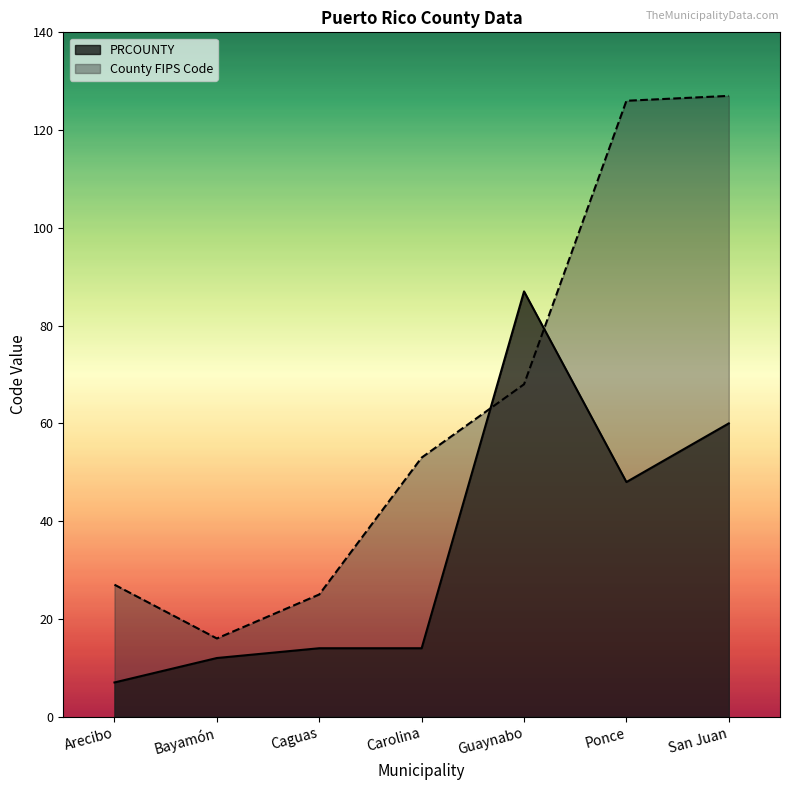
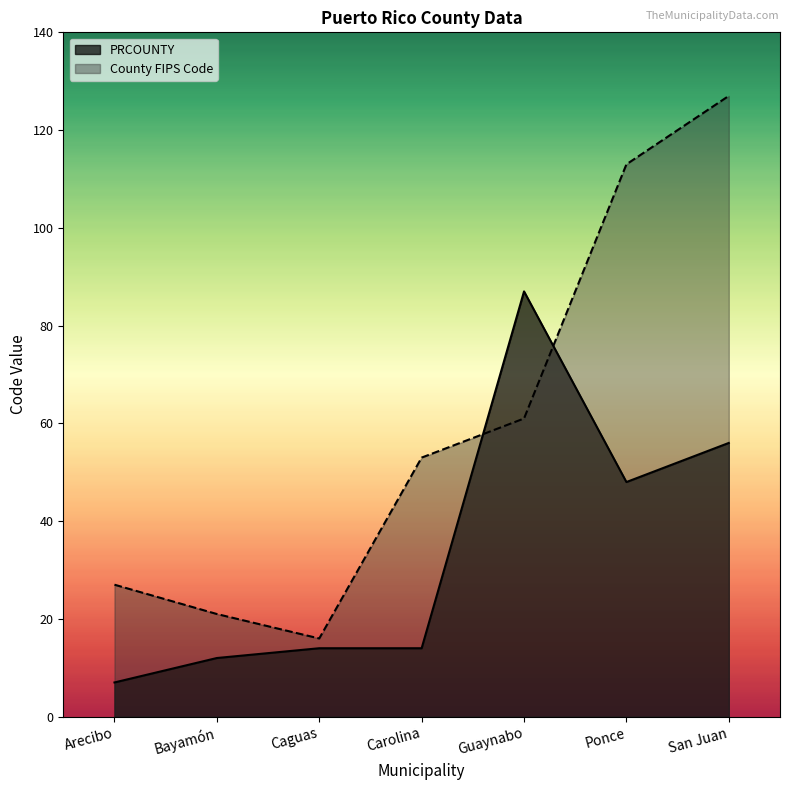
County FIPS Code, Bayamón: 16 -> 21
County FIPS Code, Caguas: 25 -> 16
County FIPS Code, Guaynabo: 68 -> 61
County FIPS Code, Ponce: 126 -> 113
PRCOUNTY, San Juan: 60 -> 56
